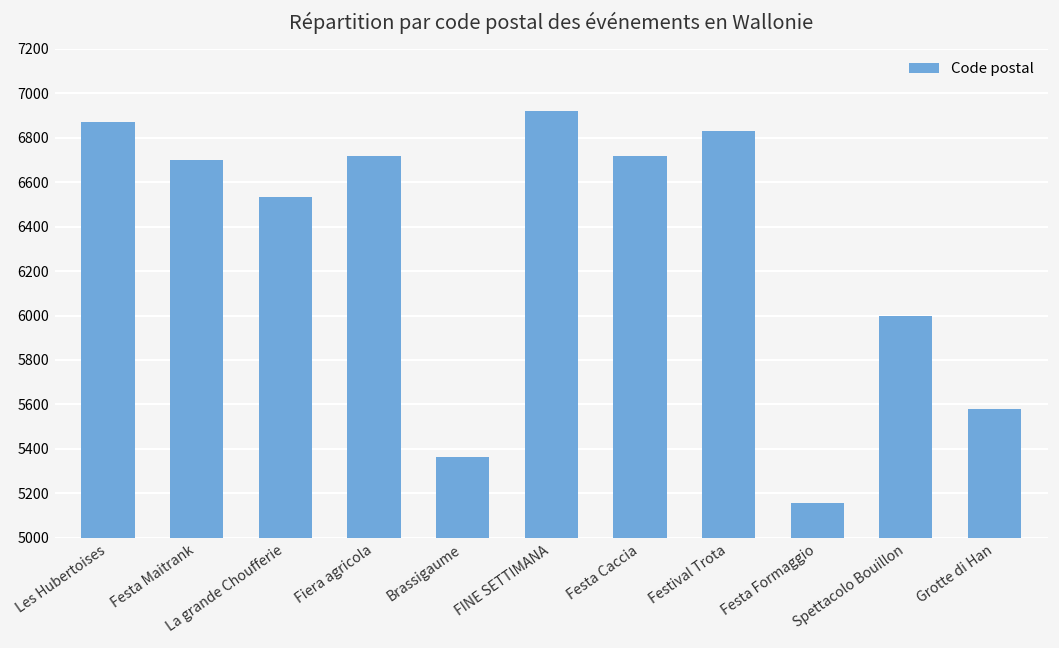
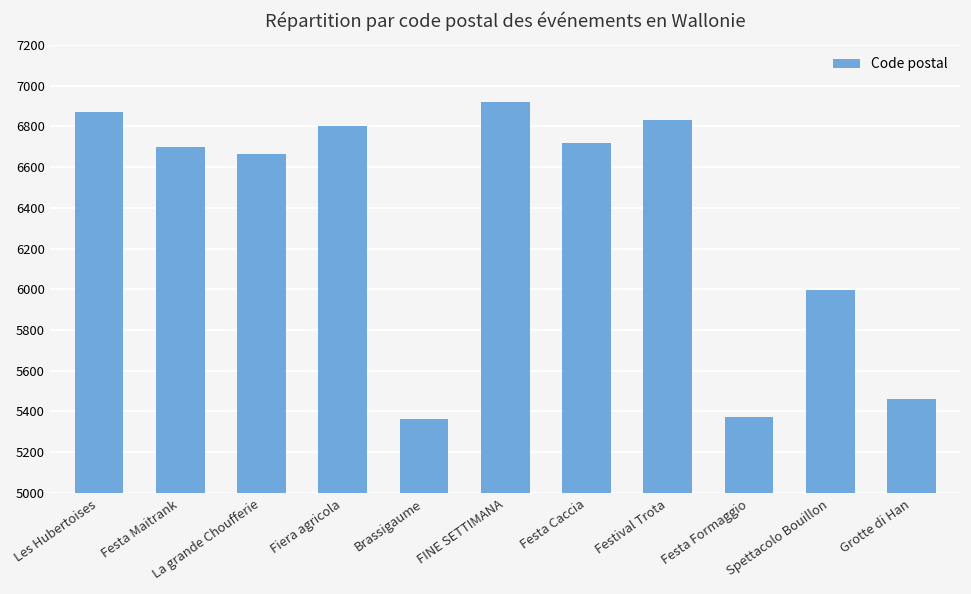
La grande Choufferie: 6530 -> 6670
Fiera agricola: 6720 -> 6800
Festa Formaggio: 5160 -> 5370
Grotte di Han: 5580 -> 5460
